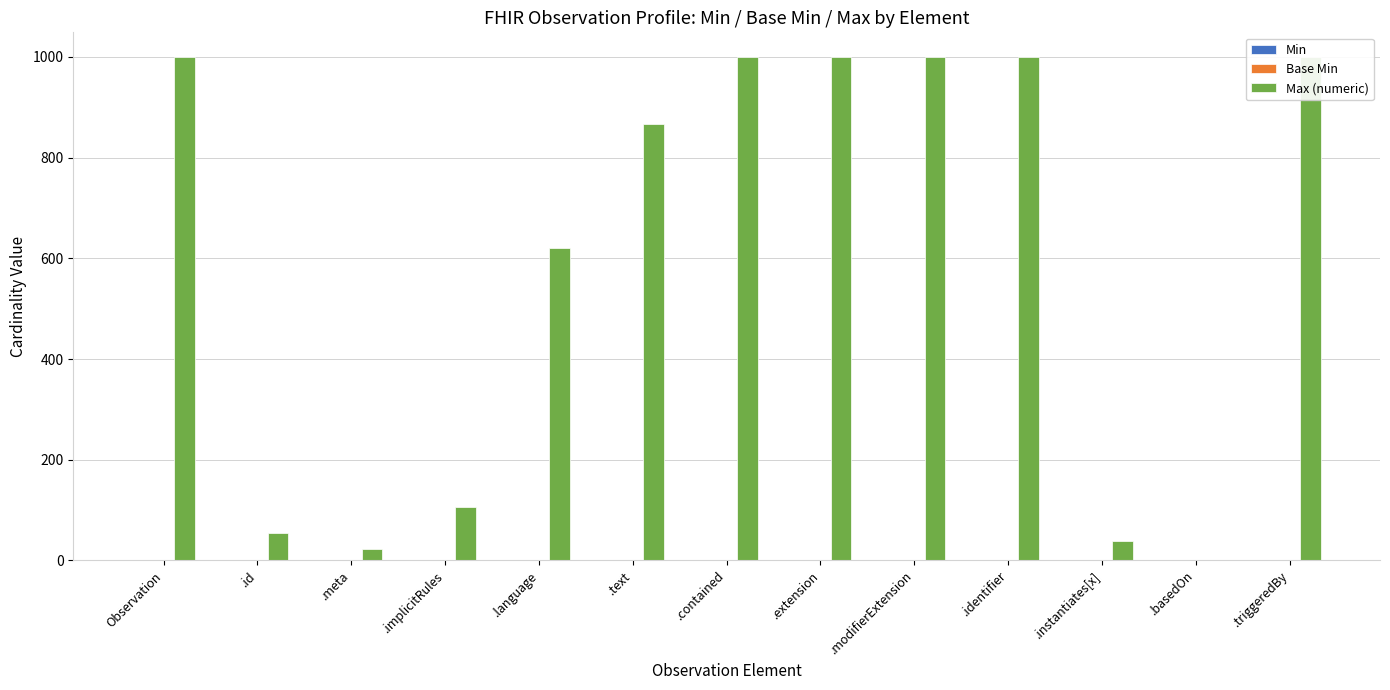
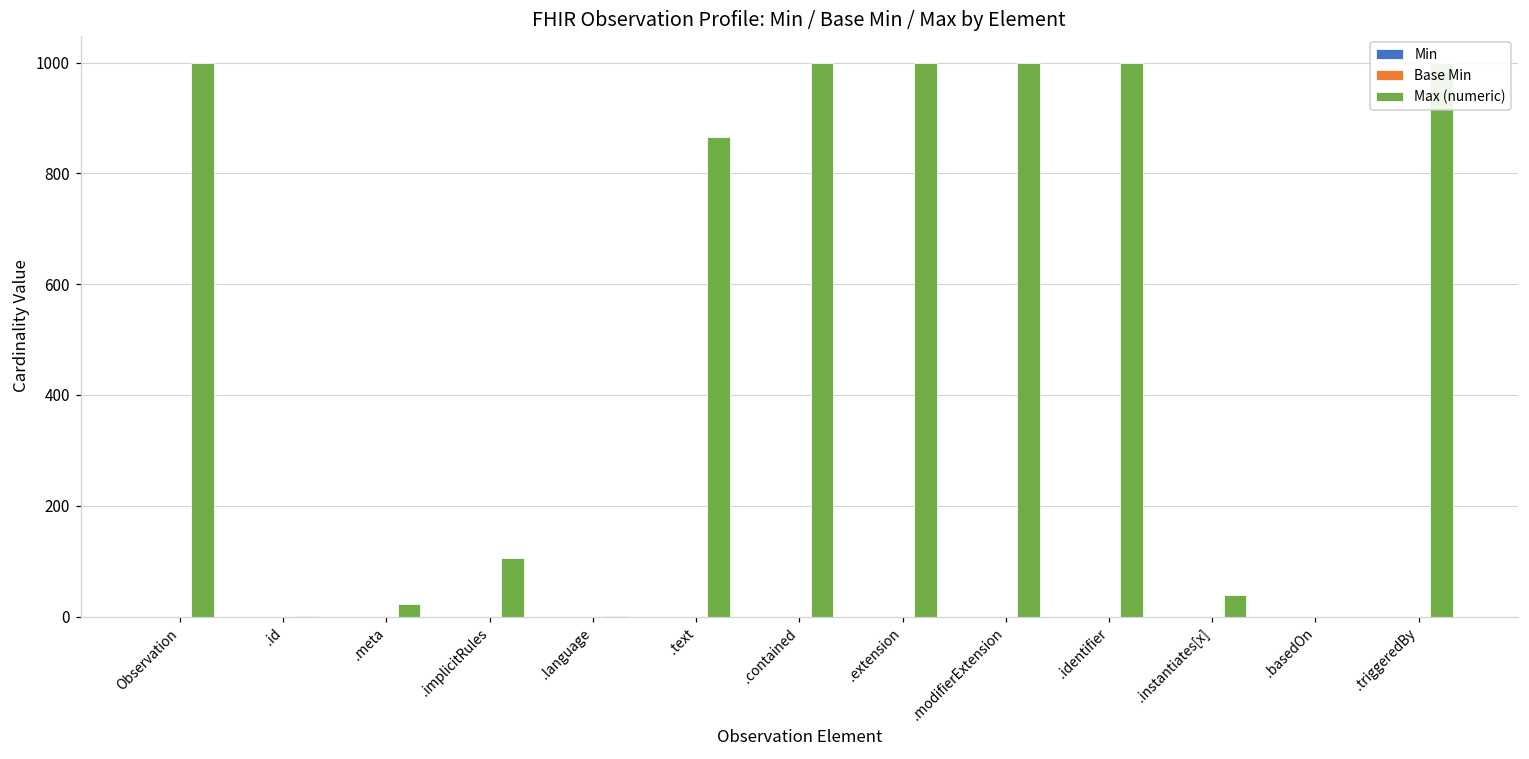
Max (numeric), .id: 50 -> 0
Max (numeric), .language: 620 -> 0
